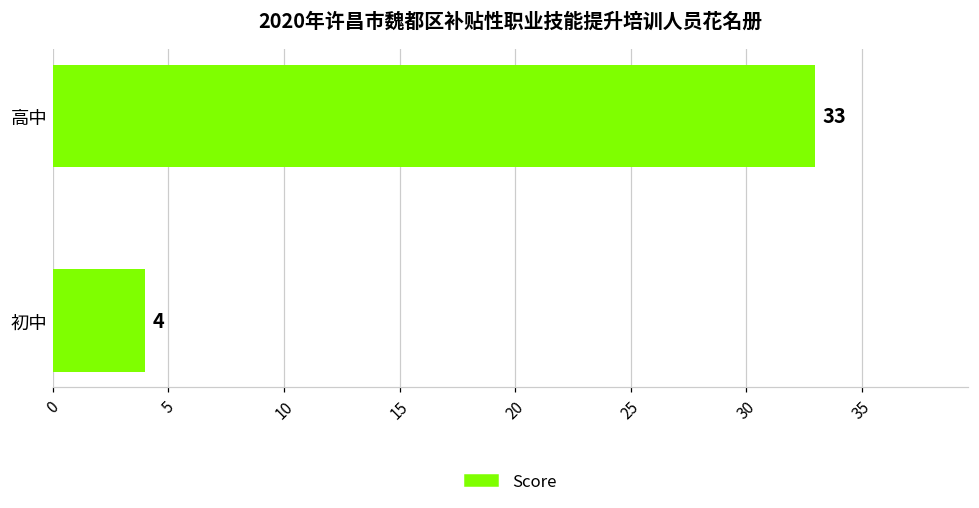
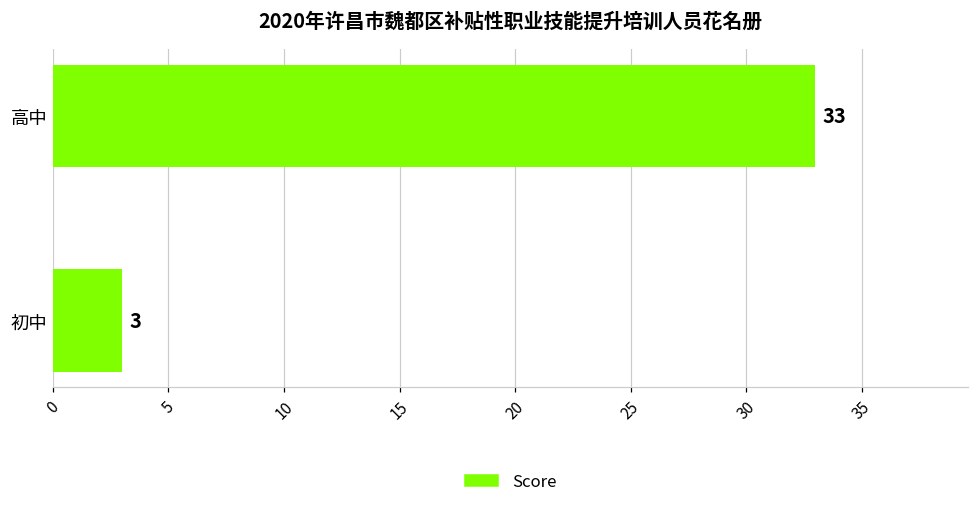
初中: 4 -> 3
